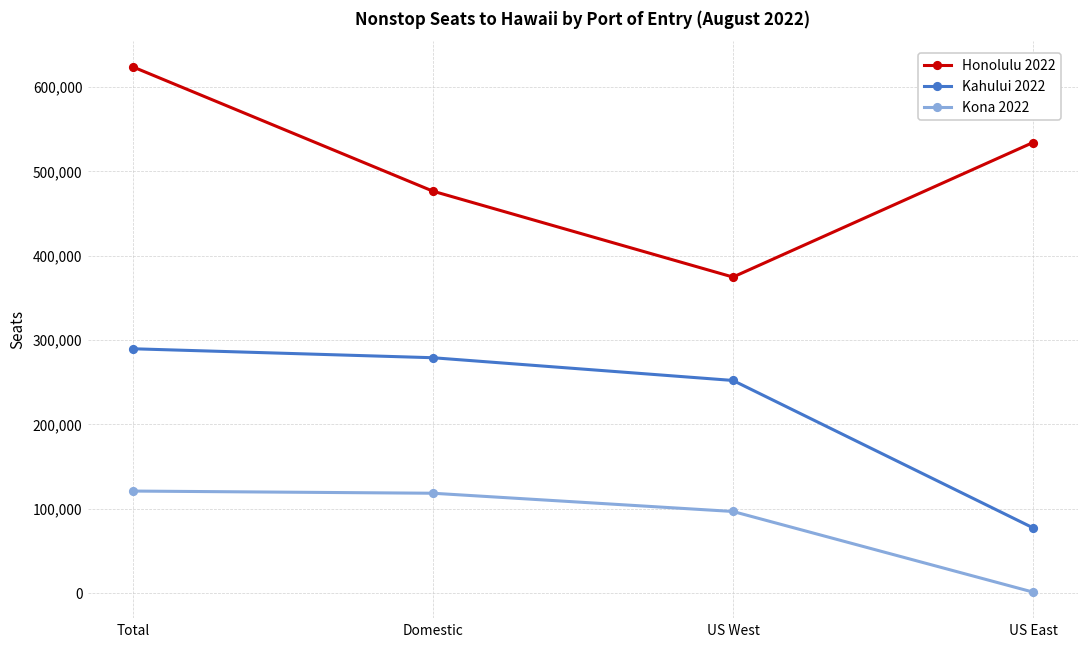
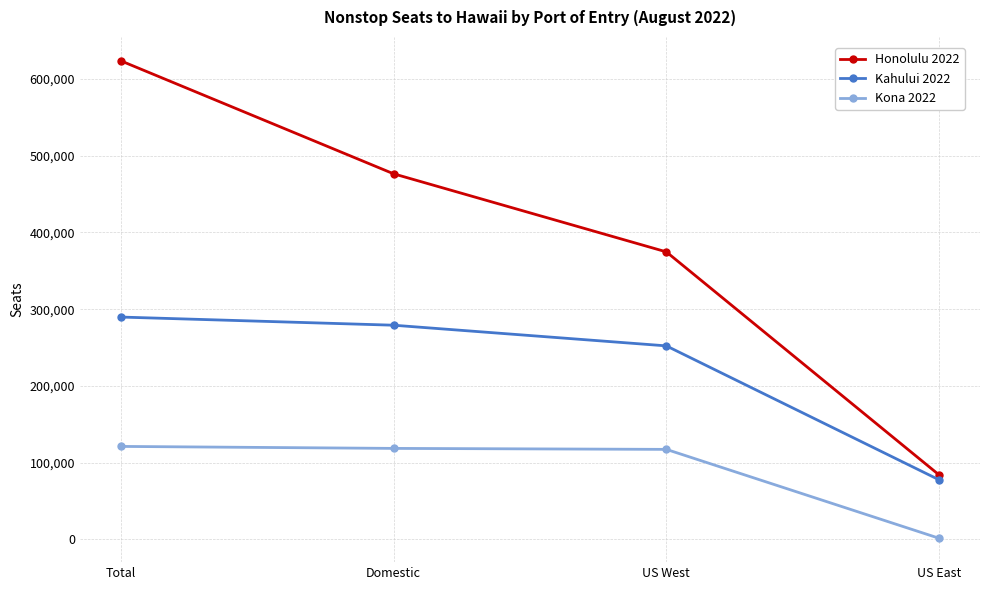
Kona 2022, US West: 100,000 -> 120,000
Honolulu 2022, US East: 530,000 -> 80,000
